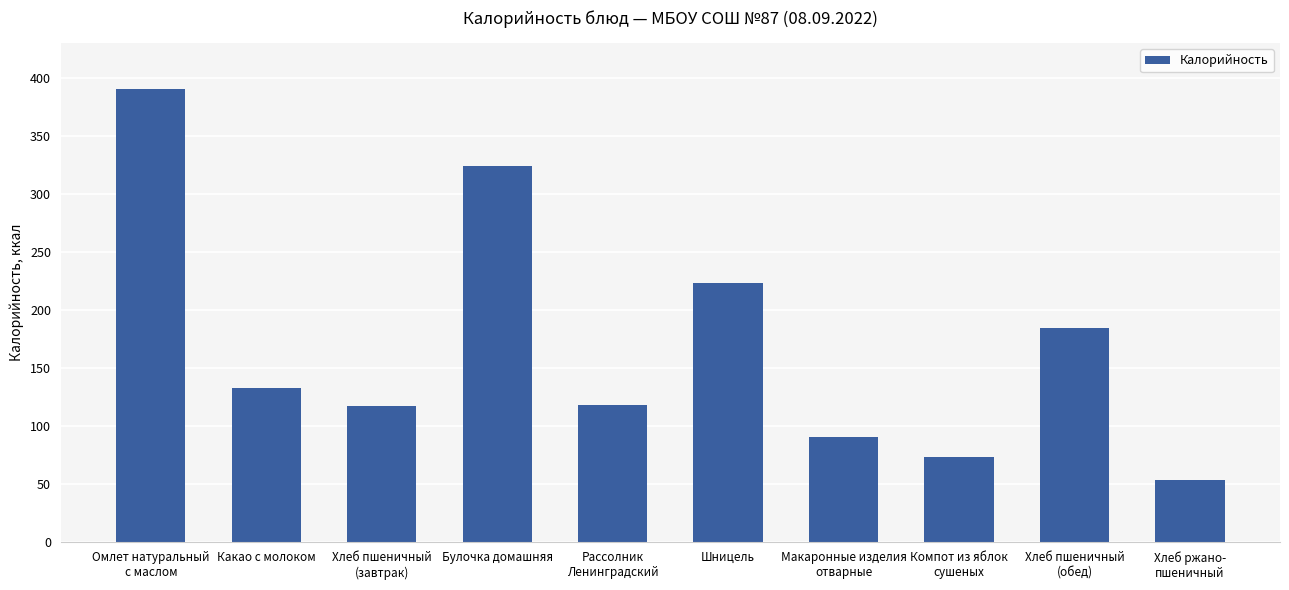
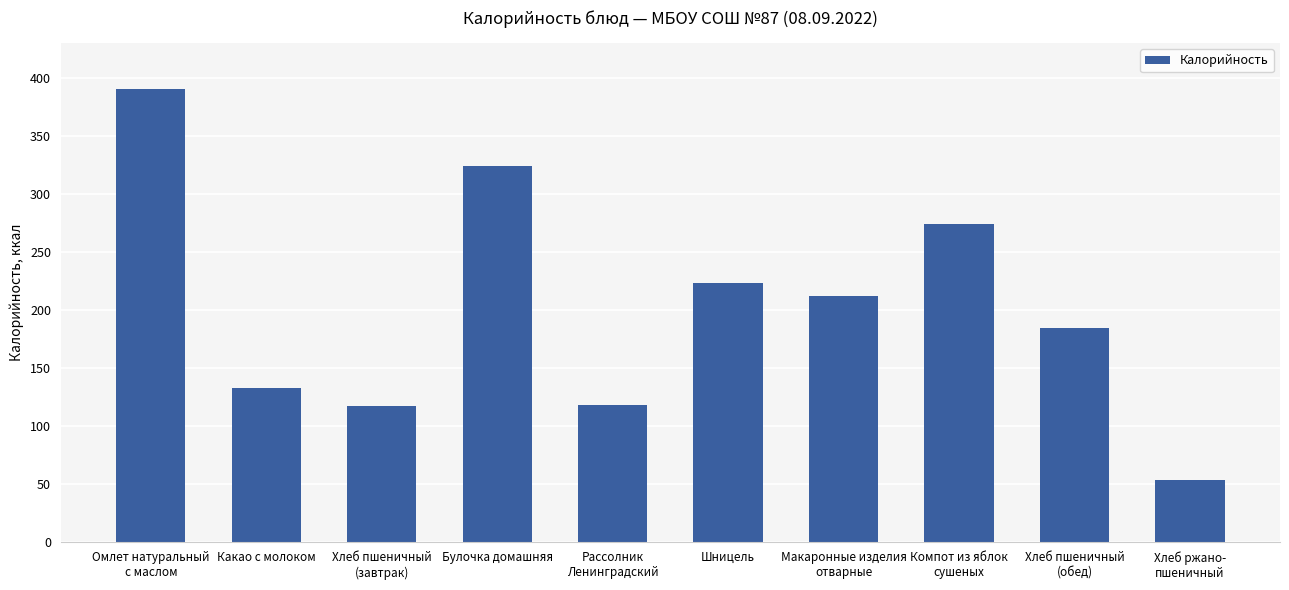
Макаронные изделия отварные: 90 -> 212
Компот из яблок сушеных: 73 -> 274
